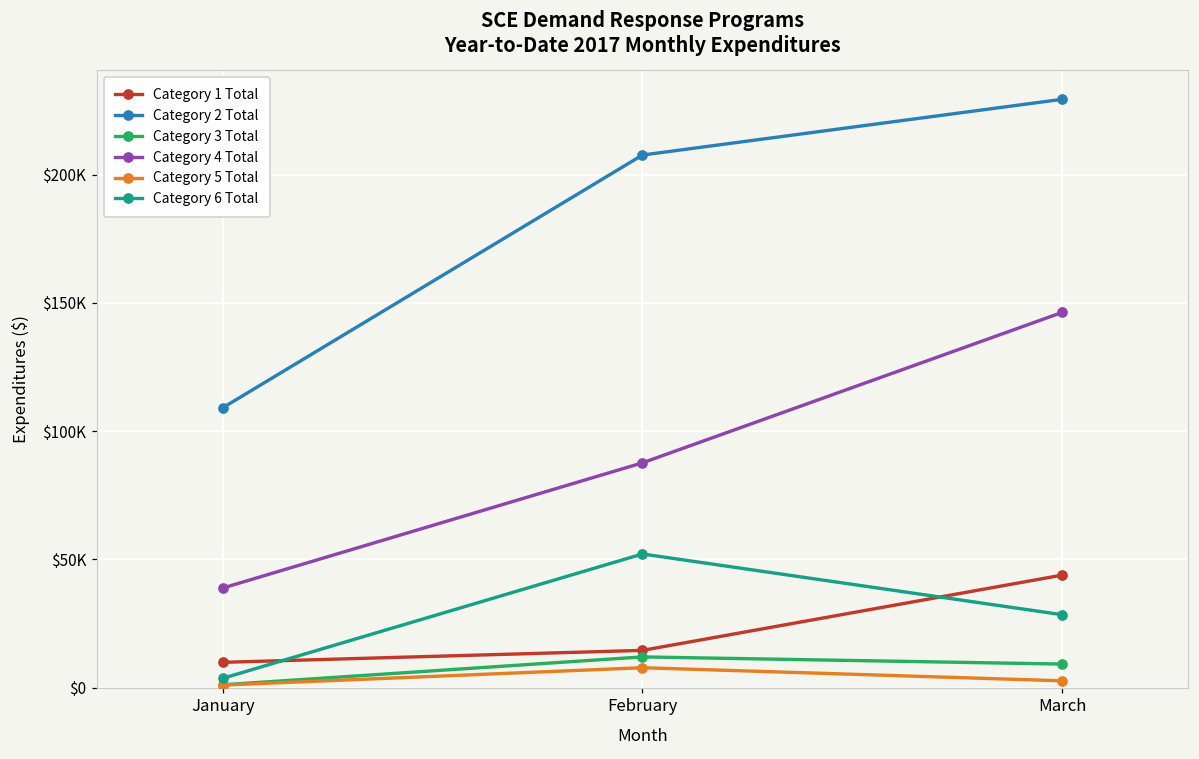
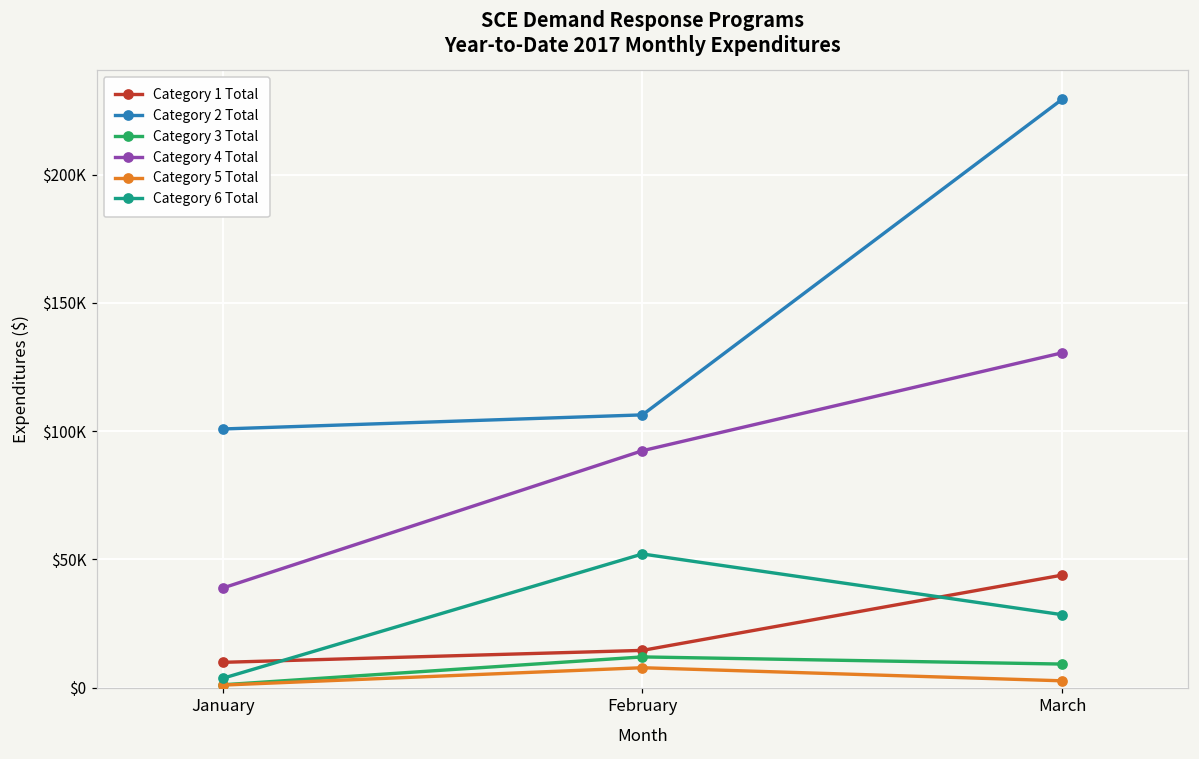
Category 2 Total, January: $109000 -> $101000
Category 2 Total, February: $208000 -> $106000
Category 4 Total, February: $88000 -> $92000
Category 4 Total, March: $146000 -> $131000
